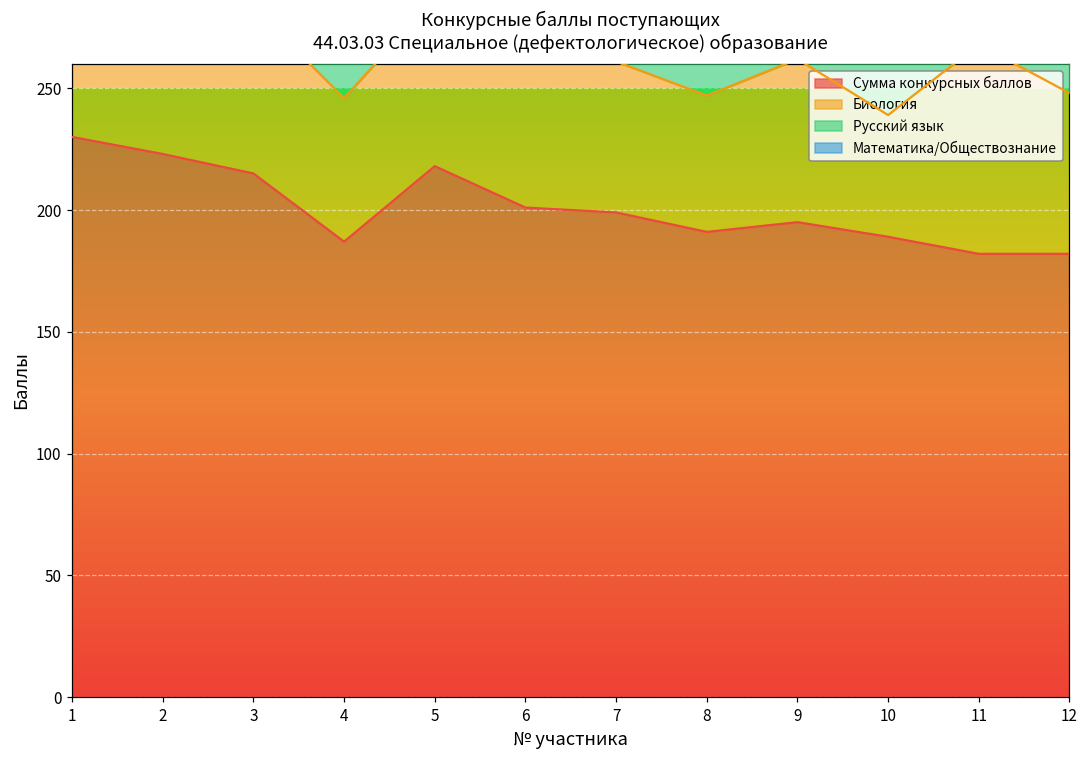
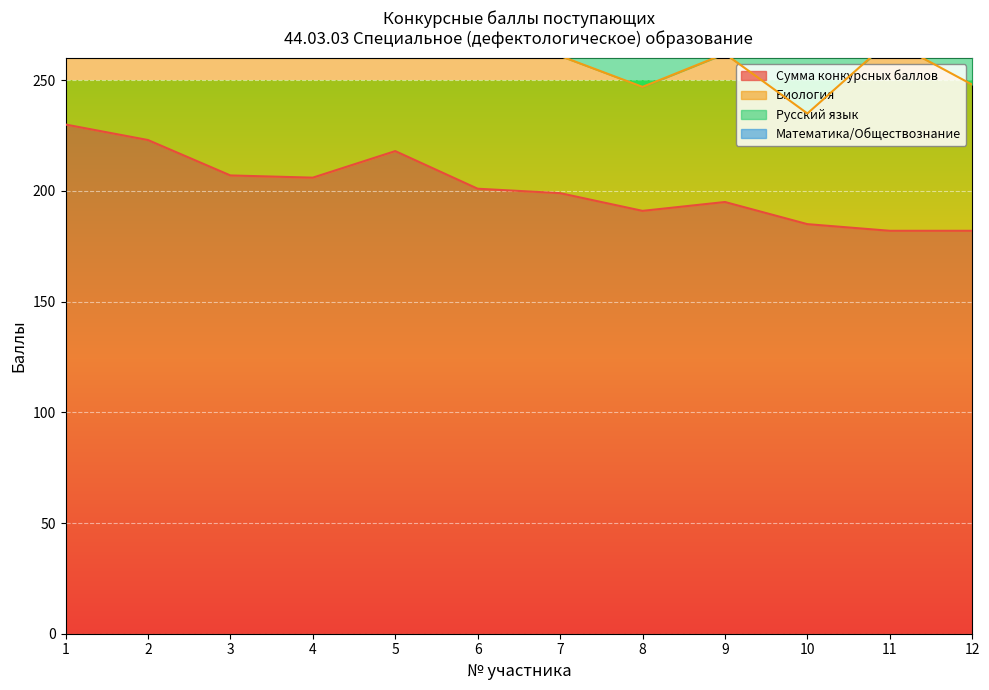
Сумма конкурсных баллов, 3: 215 -> 207
Сумма конкурсных баллов, 4: 187 -> 206
Сумма конкурсных баллов, 10: 189 -> 185
